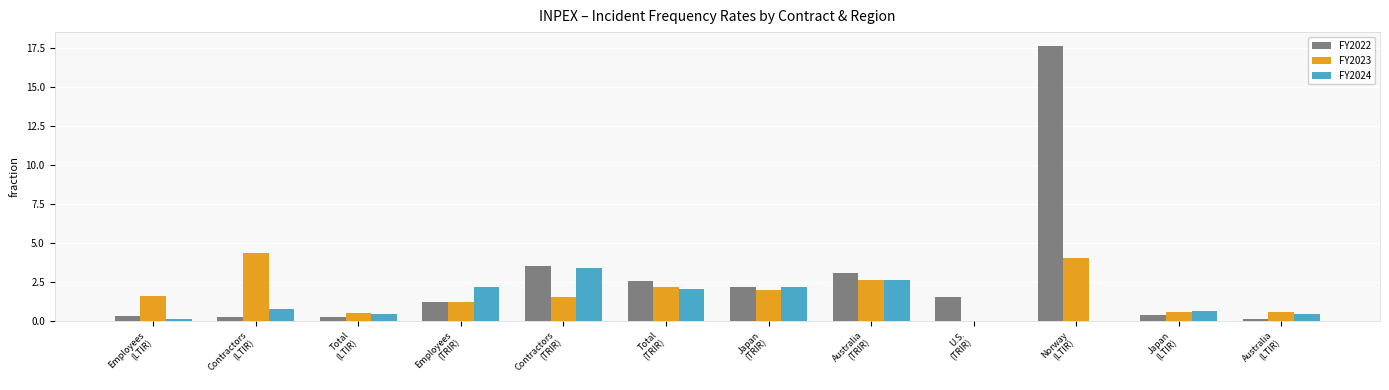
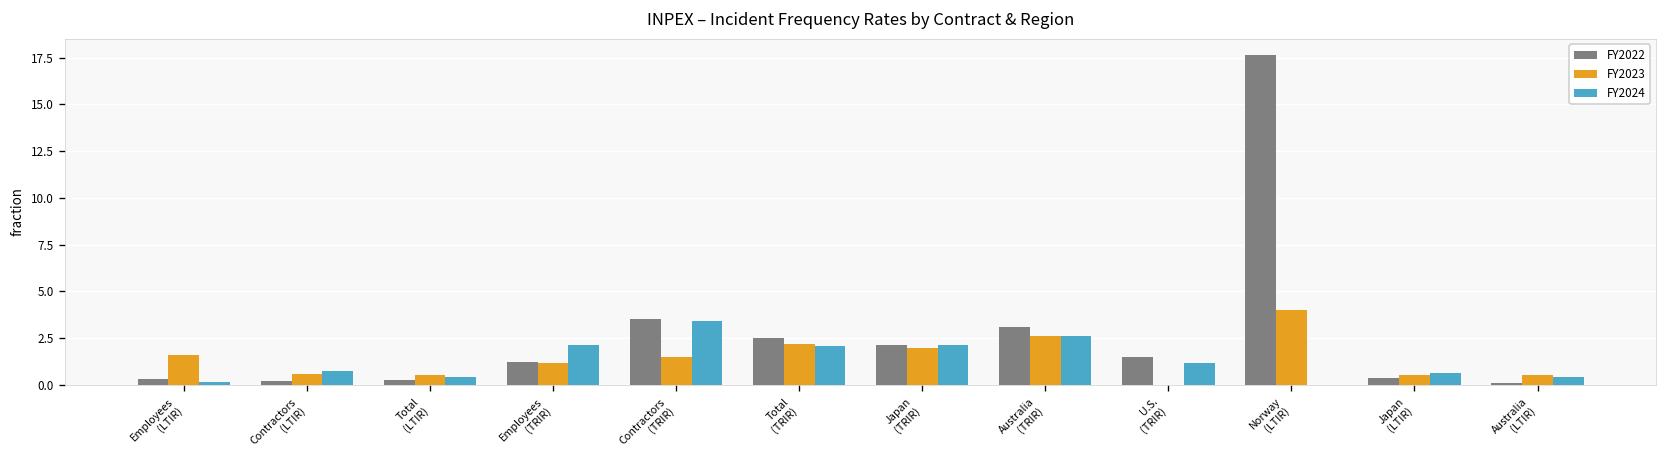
FY2023, Contractors (LTIR): 4.4 -> 0.6
FY2024, U.S. (TRIR): 0.0 -> 1.2
